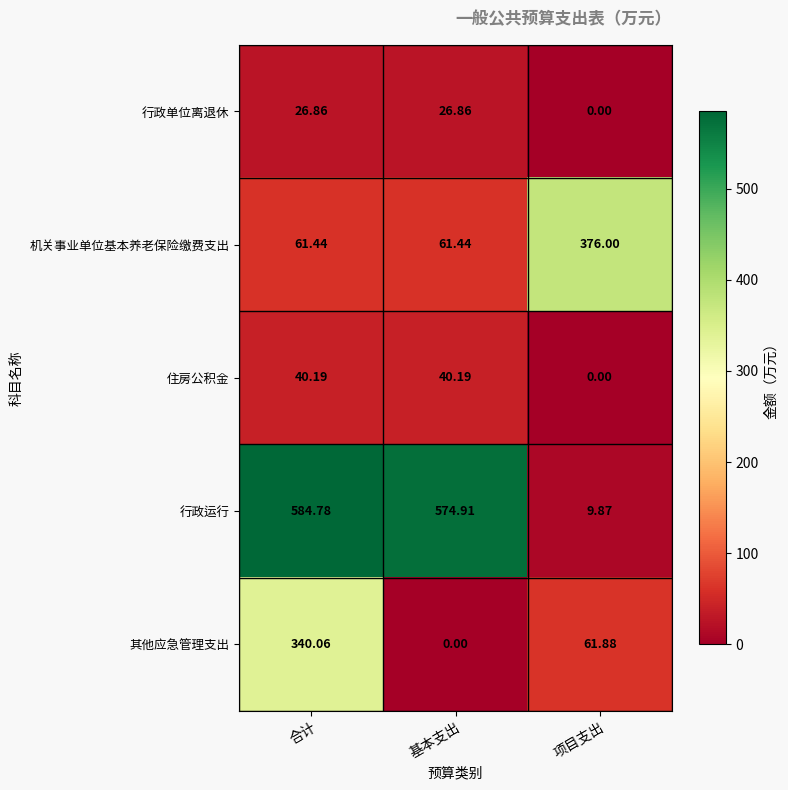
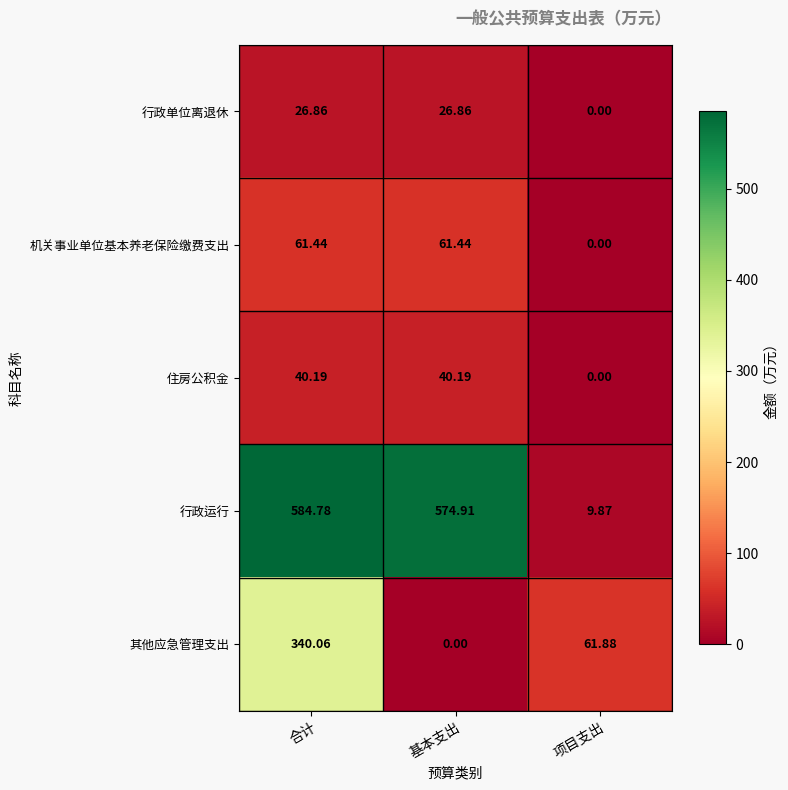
机关事业单位基本养老保险缴费支出, 项目支出: 376.00 -> 0.00
